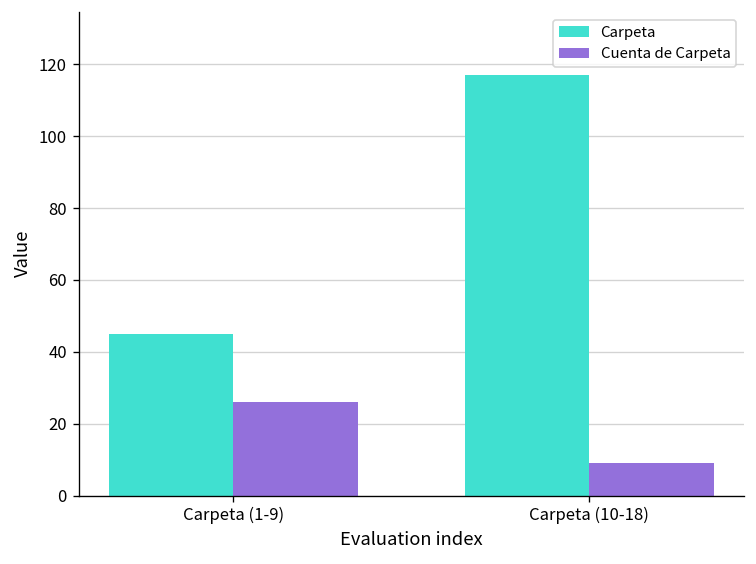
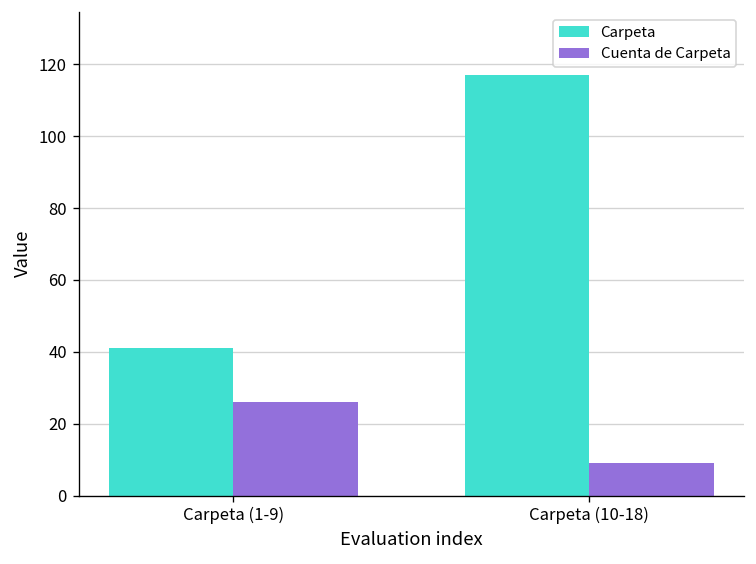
Carpeta, Carpeta (1-9): 45 -> 41
